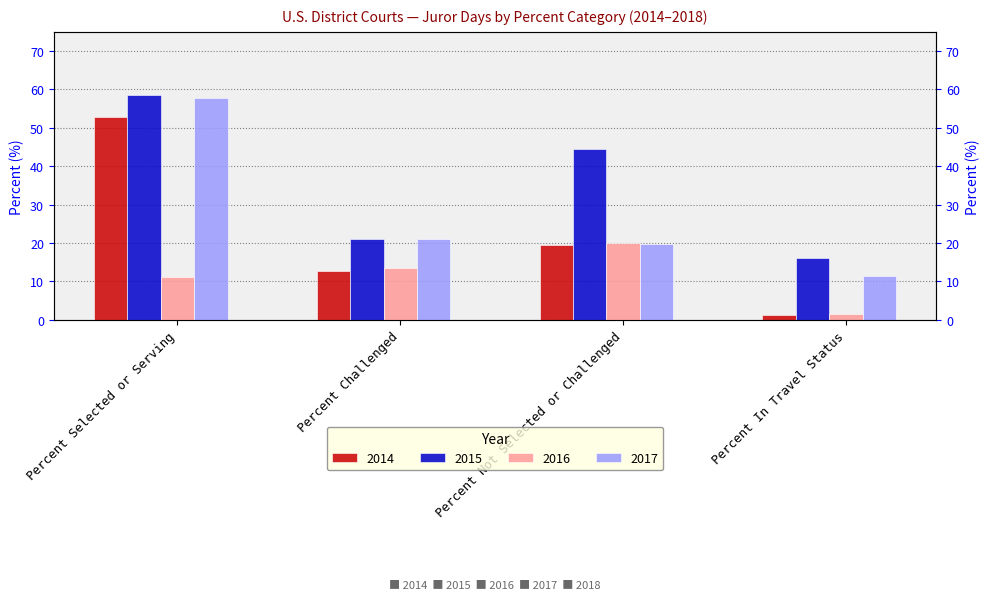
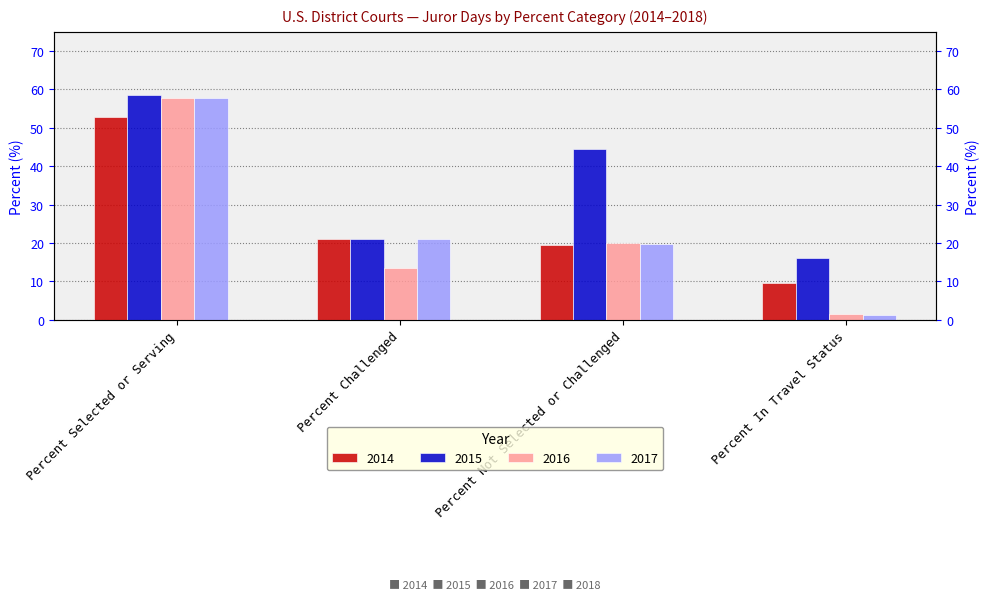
2016, Percent Selected or Serving: 11 -> 58
2014, Percent Challenged: 13 -> 21
2014, Percent In Travel Status: 1 -> 10
2017, Percent In Travel Status: 11 -> 1
